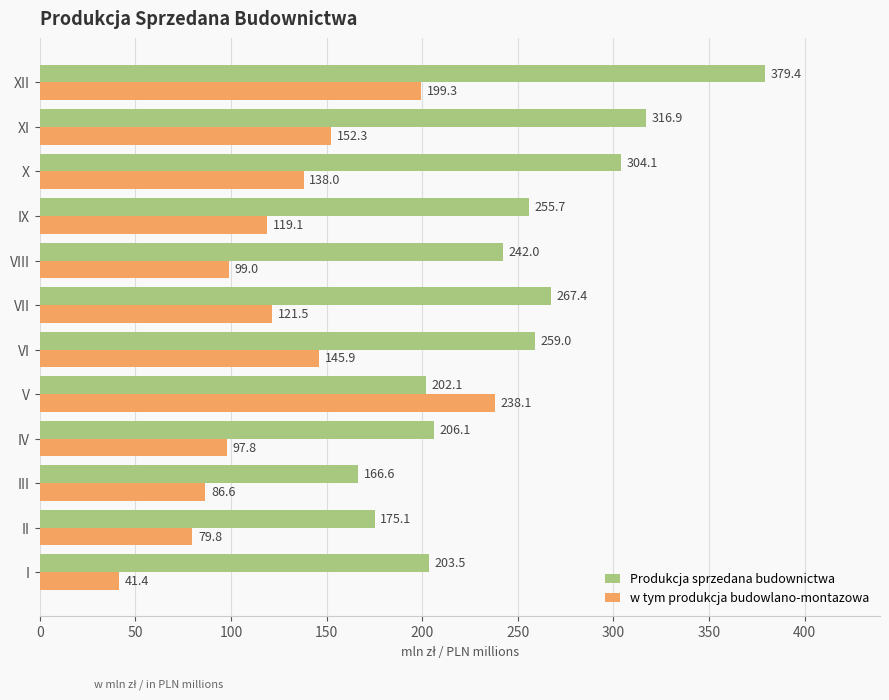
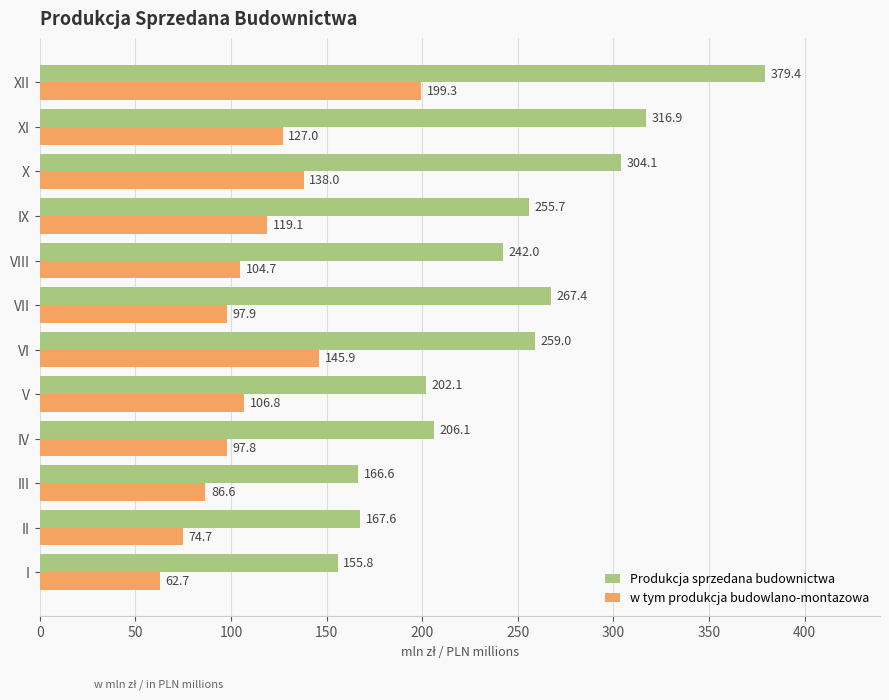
w tym produkcja budowlano-montazowa, XI: 152.3 -> 127.0
w tym produkcja budowlano-montazowa, VIII: 99.0 -> 104.7
w tym produkcja budowlano-montazowa, VII: 121.5 -> 97.9
w tym produkcja budowlano-montazowa, V: 238.1 -> 106.8
Produkcja sprzedana budownictwa, II: 175.1 -> 167.6
w tym produkcja budowlano-montazowa, II: 79.8 -> 74.7
Produkcja sprzedana budownictwa, I: 203.5 -> 155.8
w tym produkcja budowlano-montazowa, I: 41.4 -> 62.7
